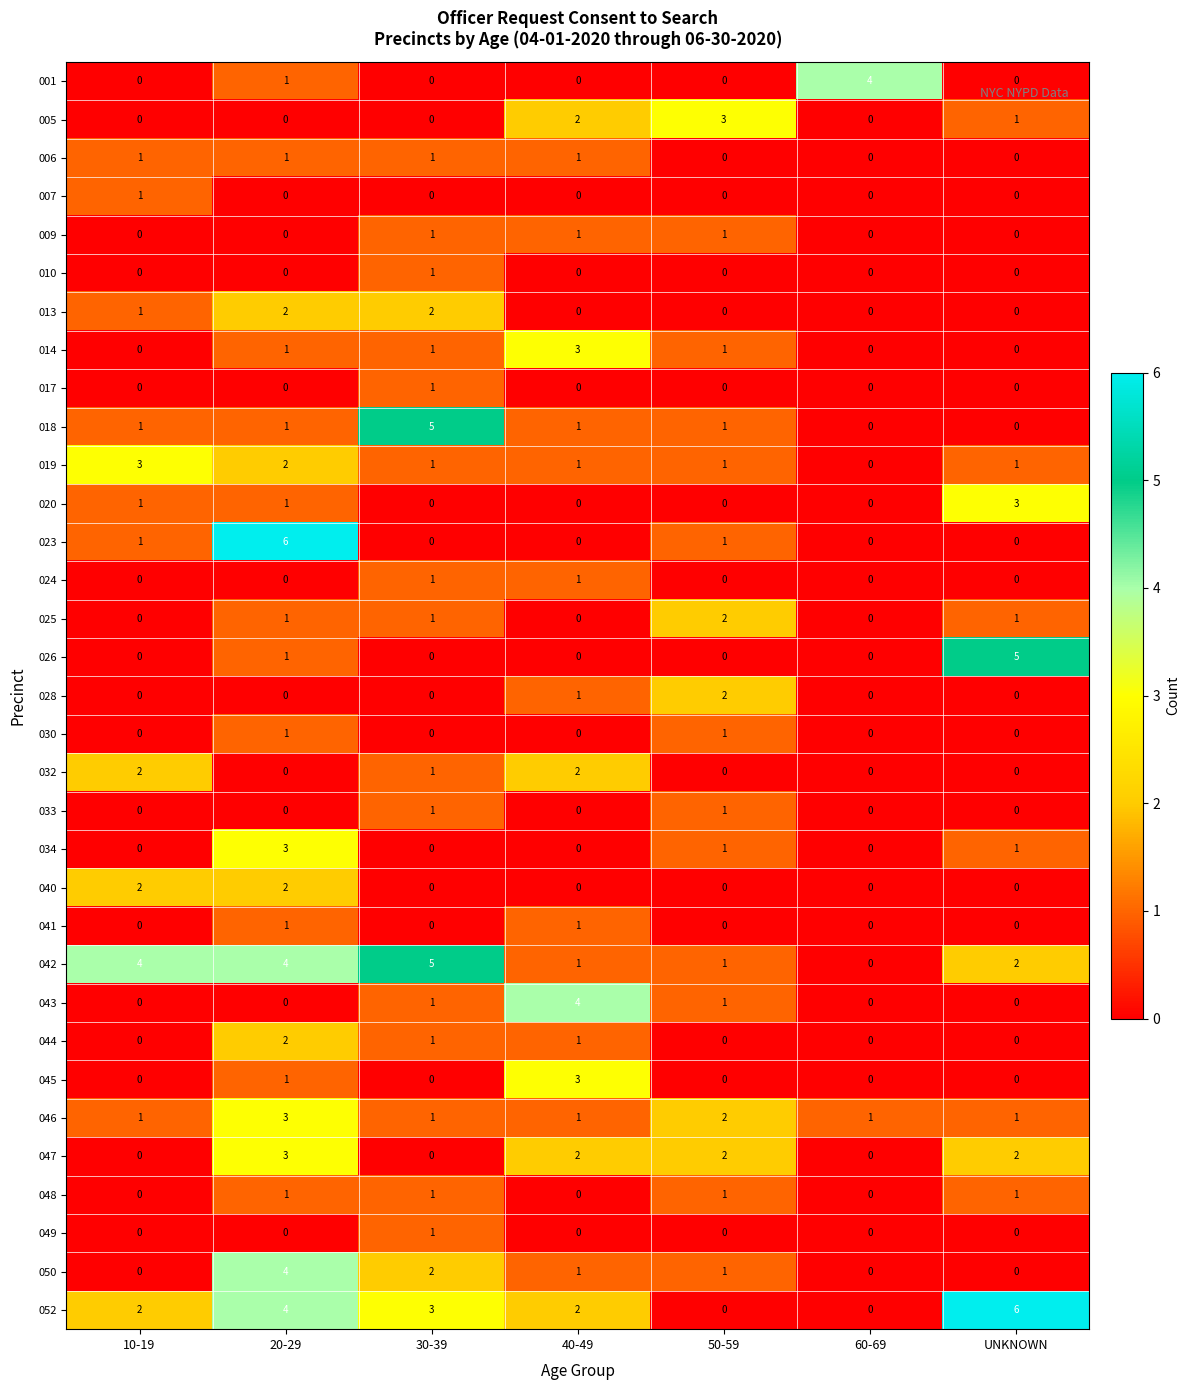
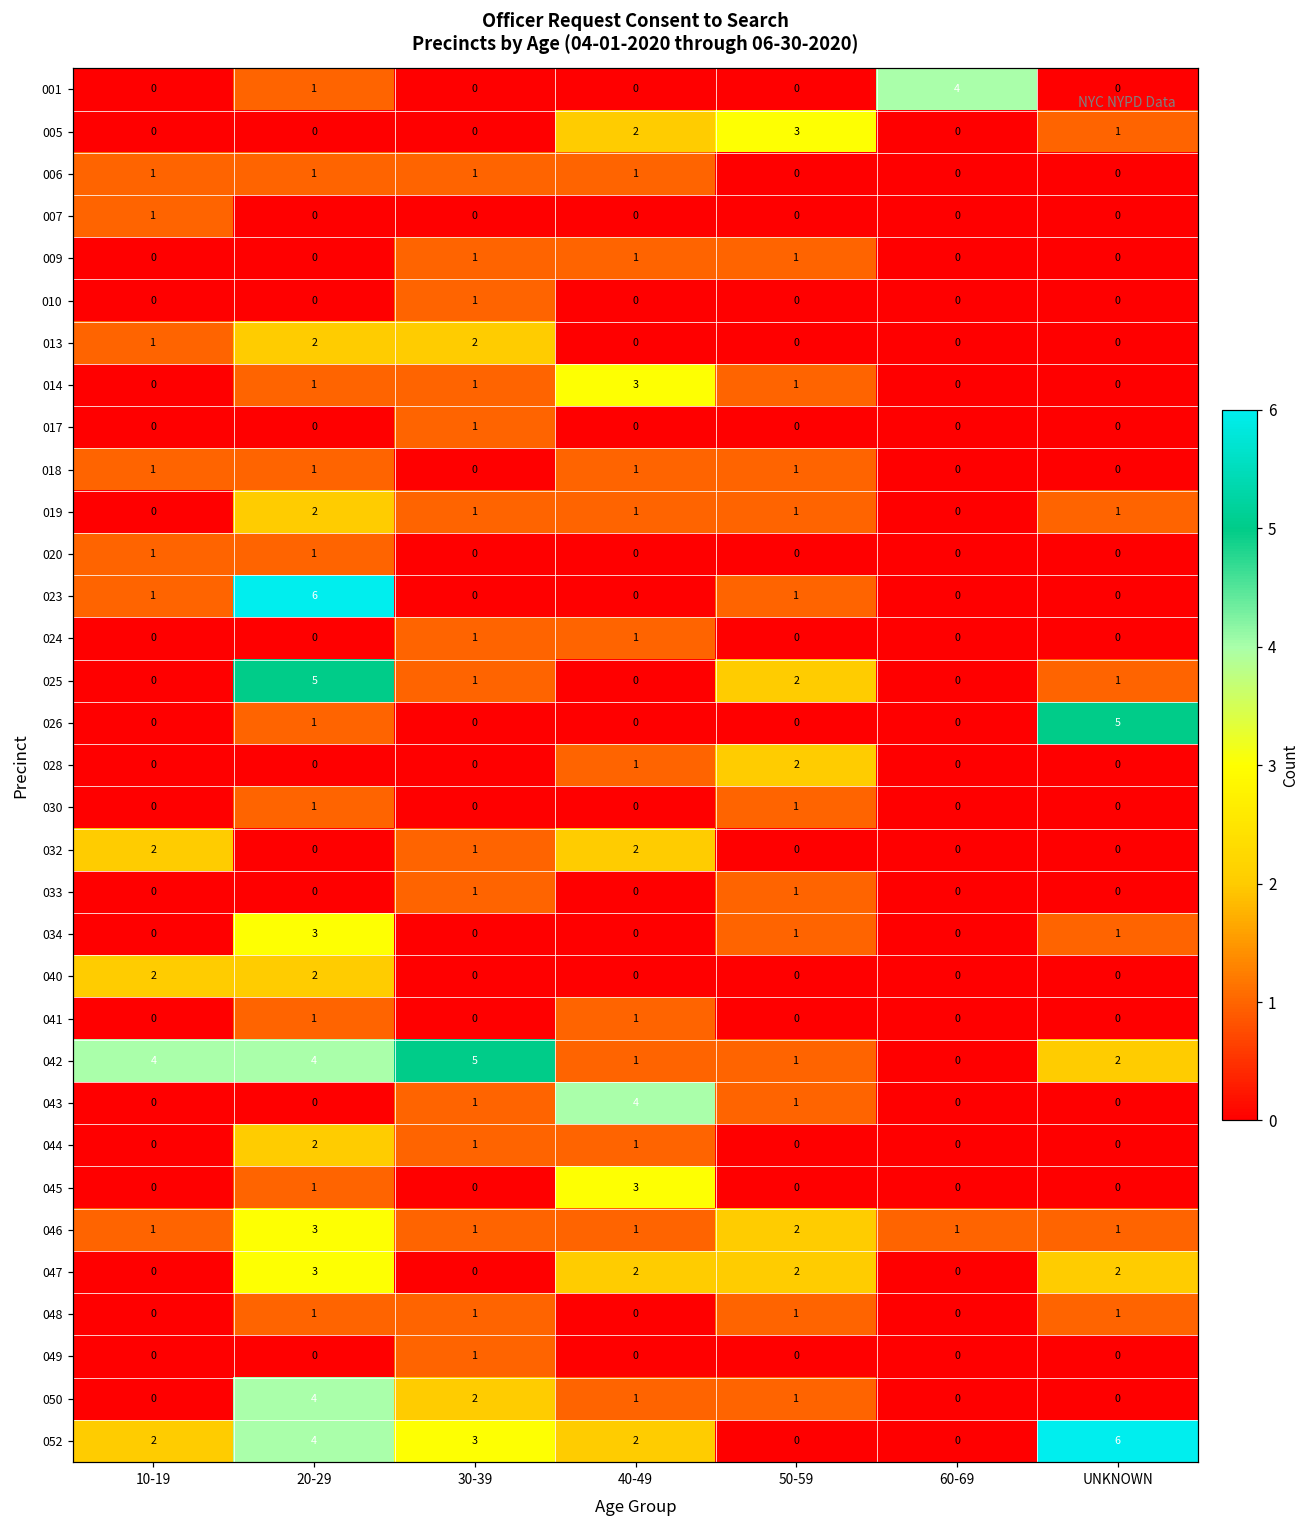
018, 30-39: 5 -> 0
019, 10-19: 3 -> 0
020, UNKNOWN: 3 -> 0
025, 20-29: 1 -> 5
